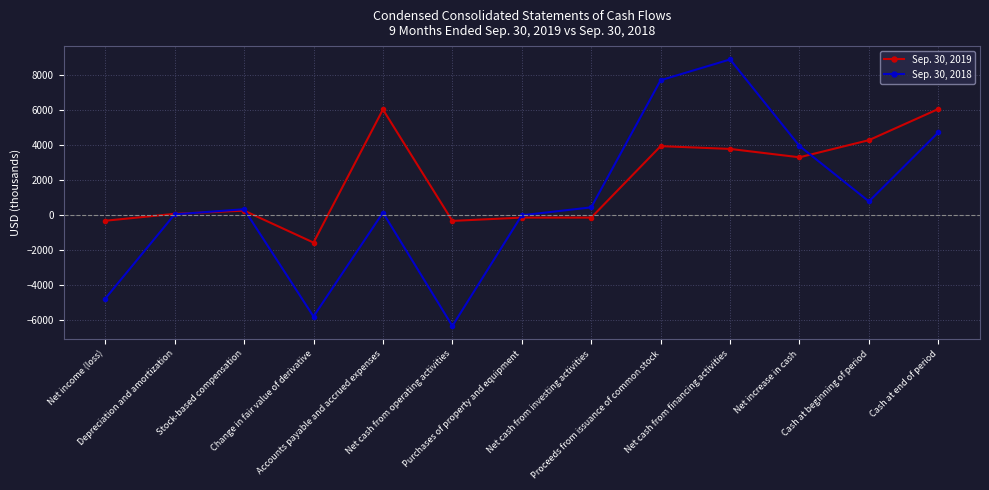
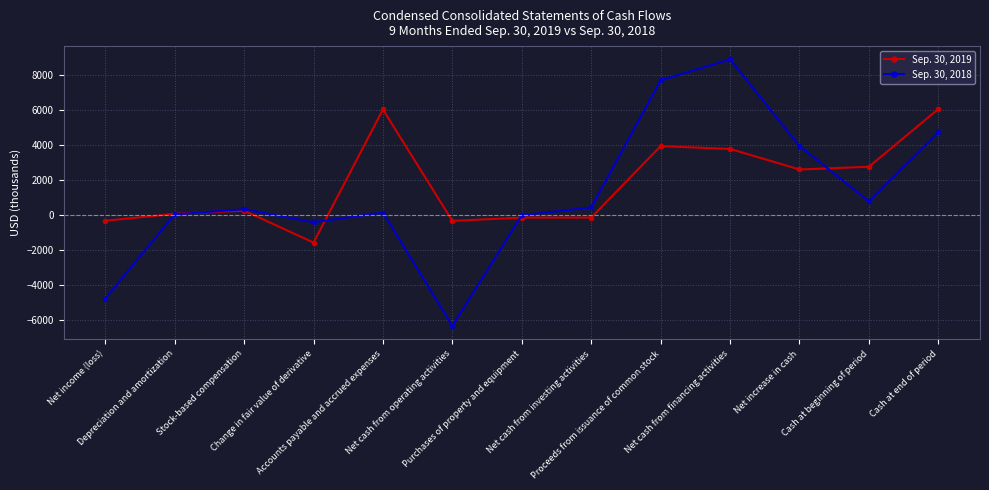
Sep. 30, 2018, Change in fair value of derivative: -5800 -> -400
Sep. 30, 2019, Net increase in cash: 3300 -> 2600
Sep. 30, 2019, Cash at beginning of period: 4300 -> 2800
